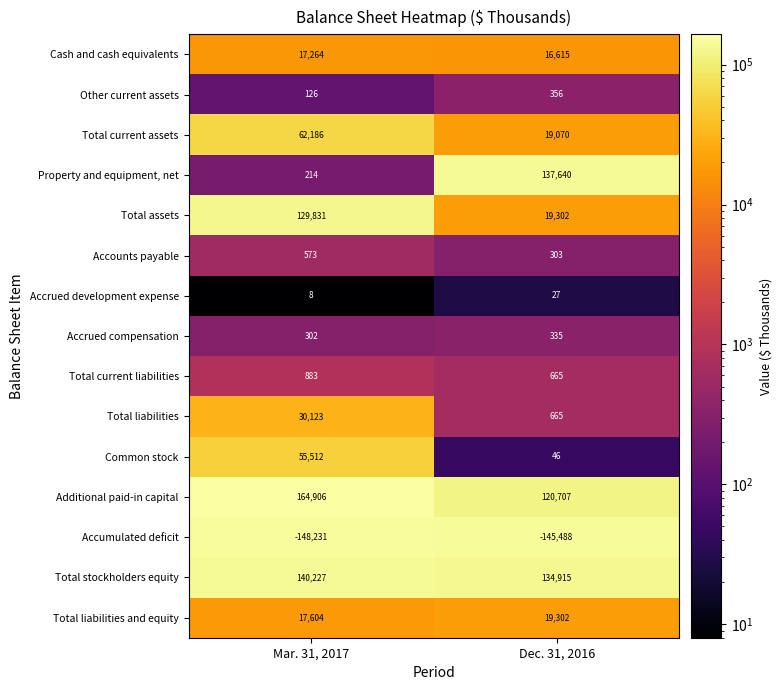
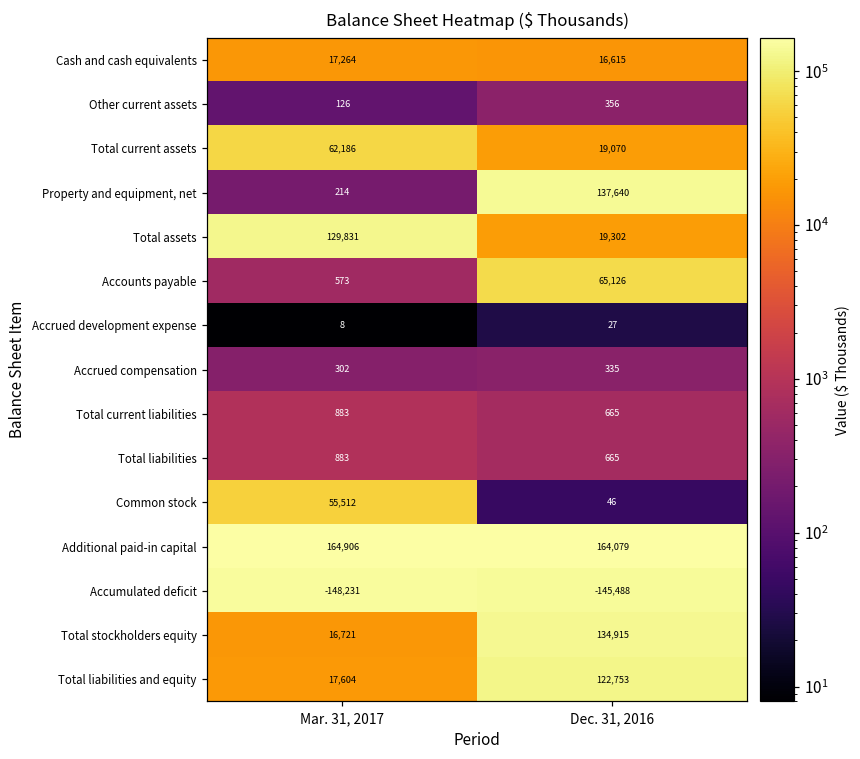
Accounts payable, Dec. 31, 2016: 303 -> 65,126
Total liabilities, Mar. 31, 2017: 30,123 -> 883
Additional paid-in capital, Dec. 31, 2016: 120,707 -> 164,079
Total stockholders equity, Mar. 31, 2017: 140,227 -> 16,721
Total liabilities and equity, Dec. 31, 2016: 19,302 -> 122,753
